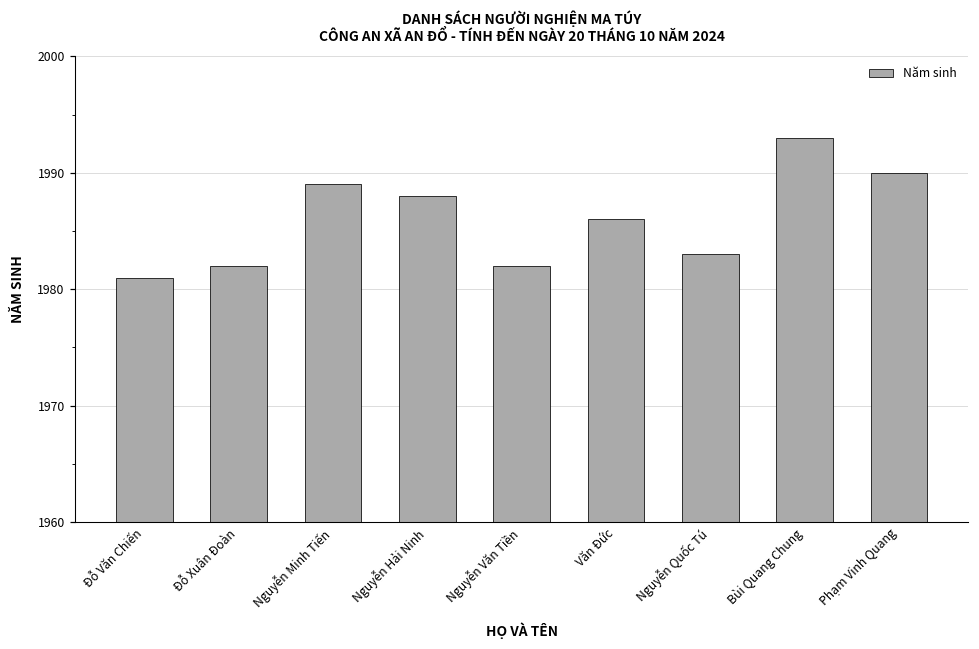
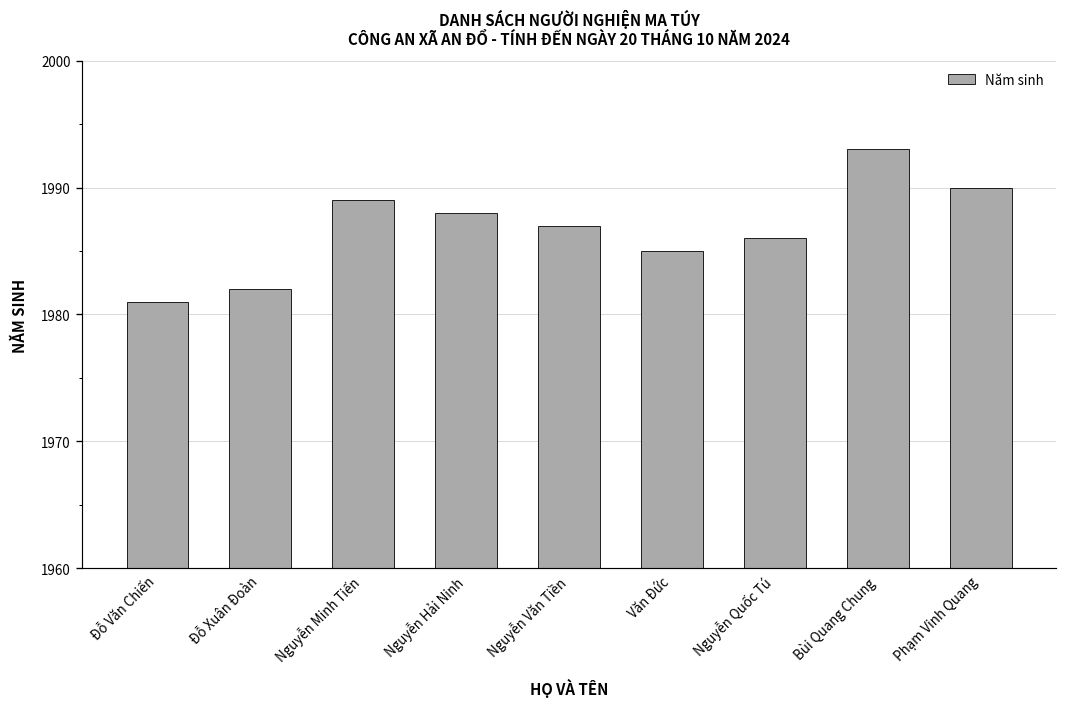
Nguyễn Văn Tiền: 1982 -> 1987
Văn Đức: 1986 -> 1985
Nguyễn Quốc Tú: 1983 -> 1986
